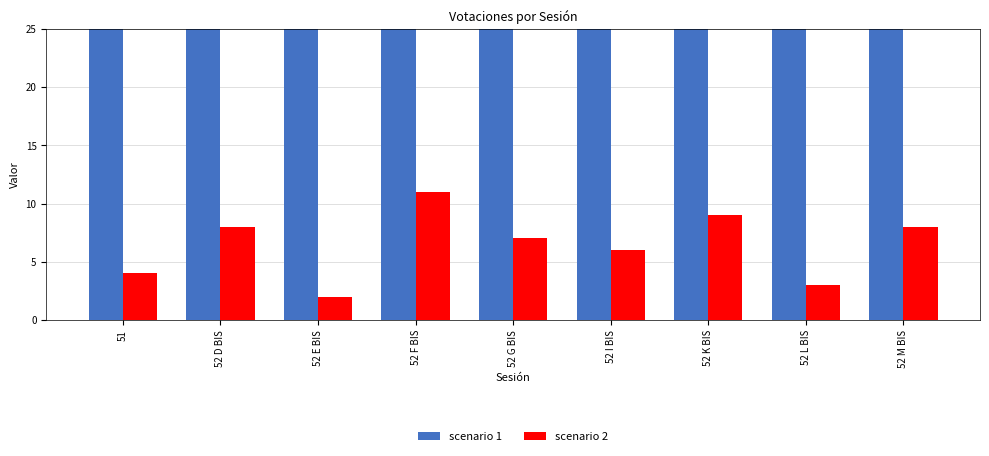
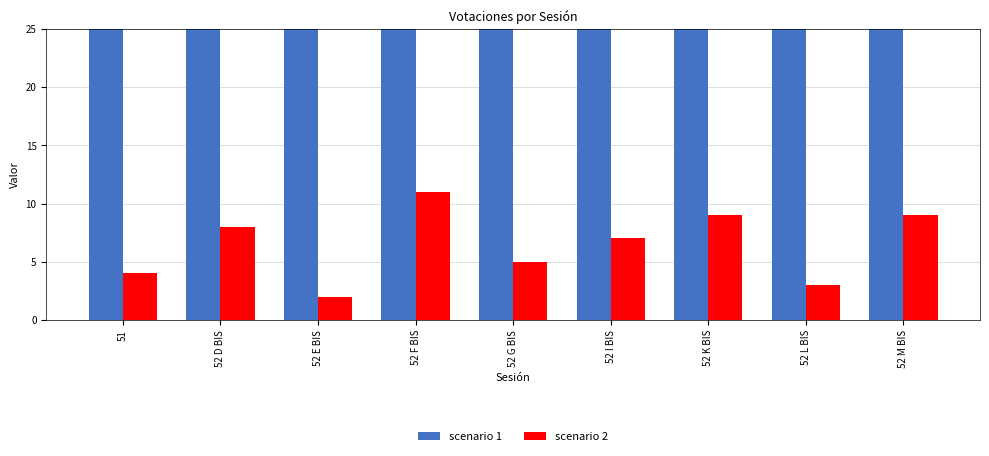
scenario 2, 52 G BIS: 7 -> 5
scenario 2, 52 I BIS: 6 -> 7
scenario 2, 52 M BIS: 8 -> 9
